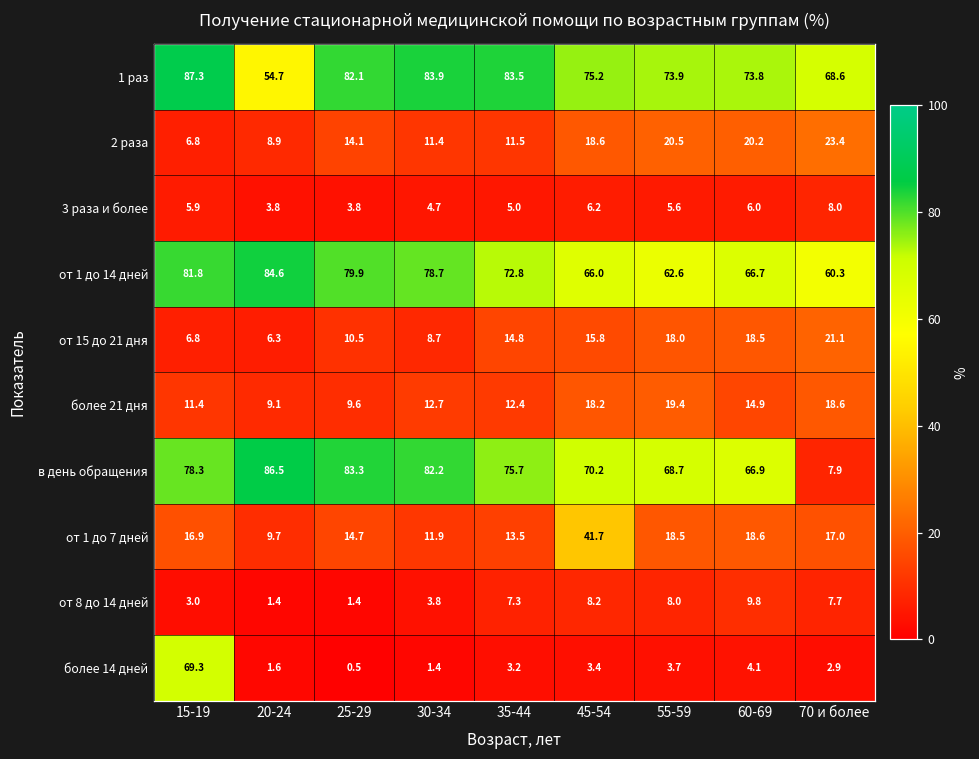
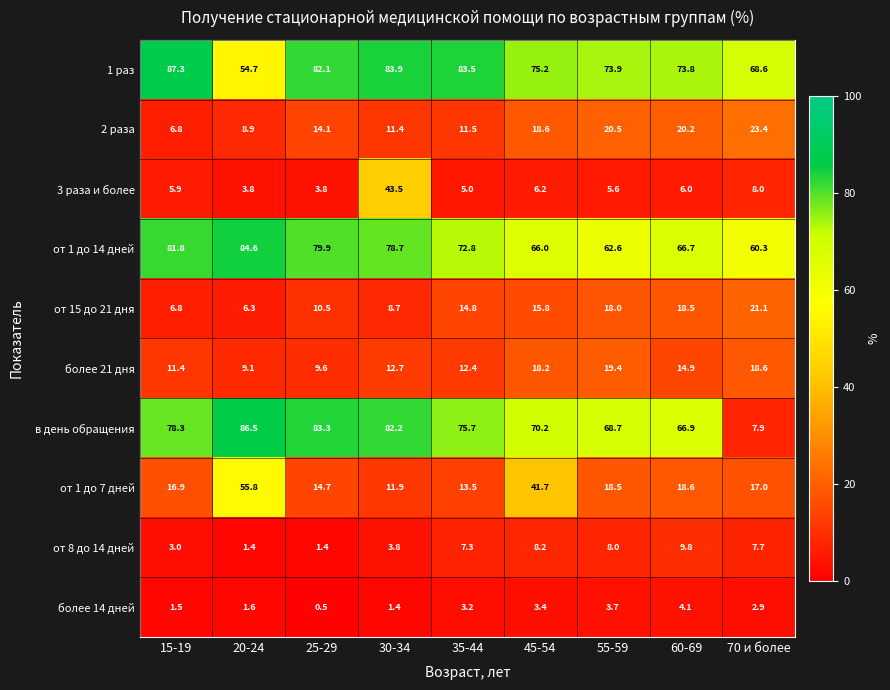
3 раза и более, 30-34: 4.7 -> 43.5
от 1 до 7 дней, 20-24: 9.7 -> 55.8
более 14 дней, 15-19: 69.3 -> 1.5
